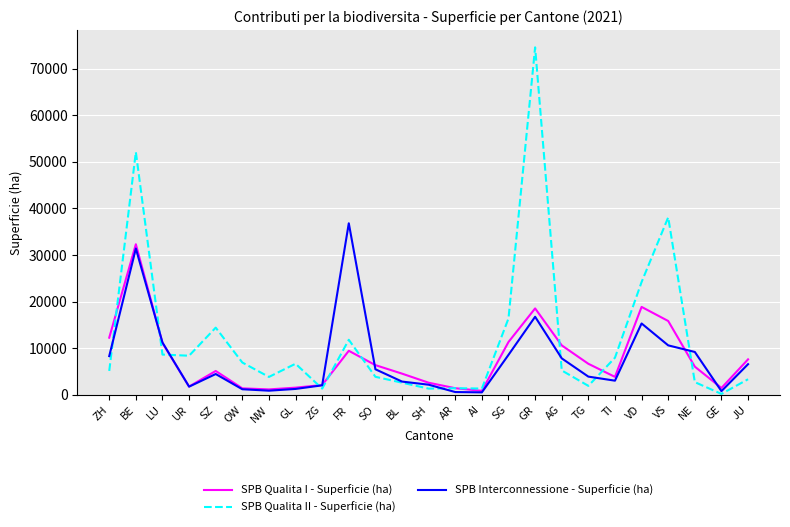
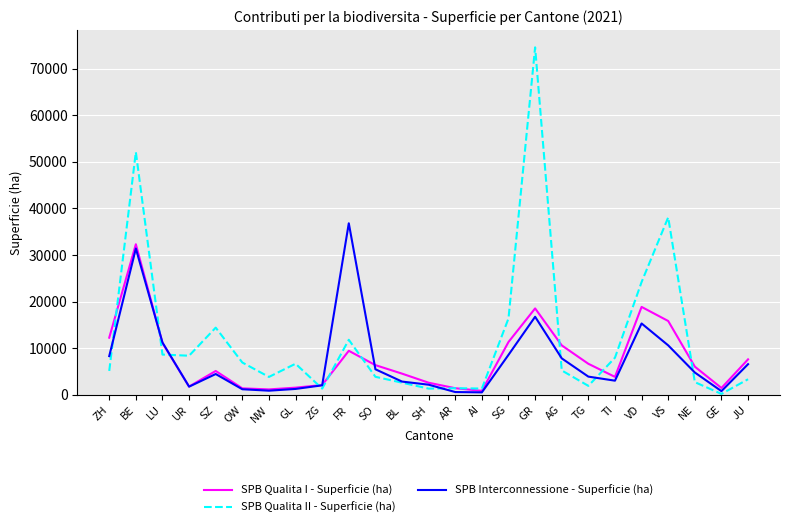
SPB Interconnessione - Superficie (ha), NE: 9000 -> 5000
